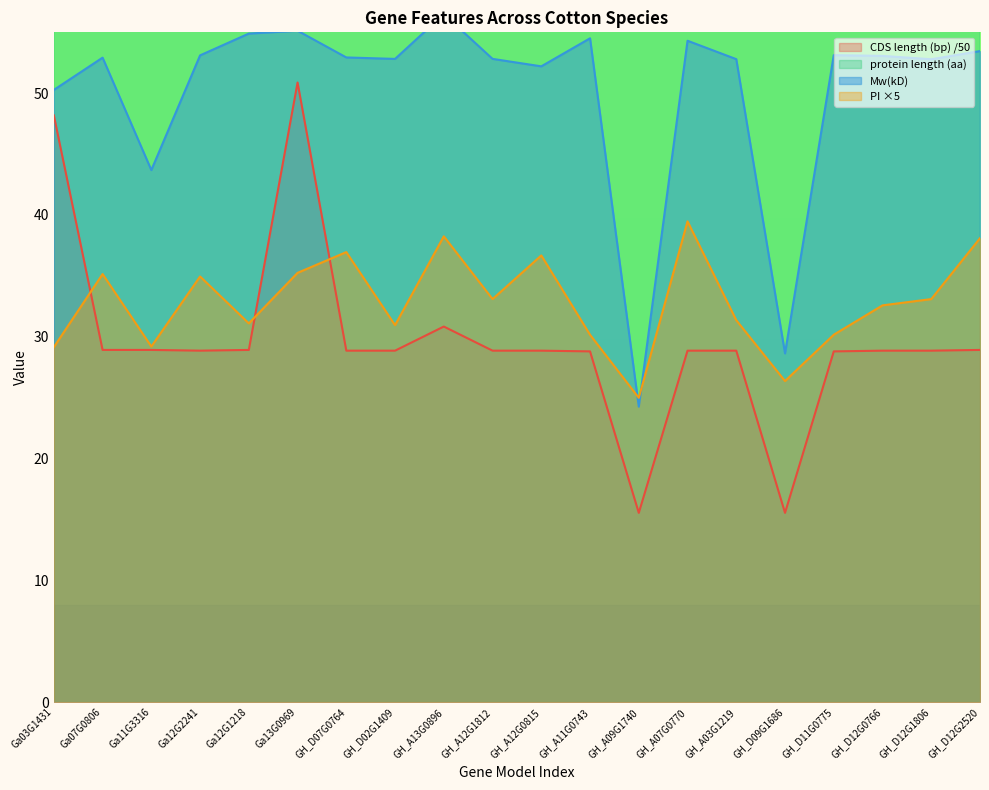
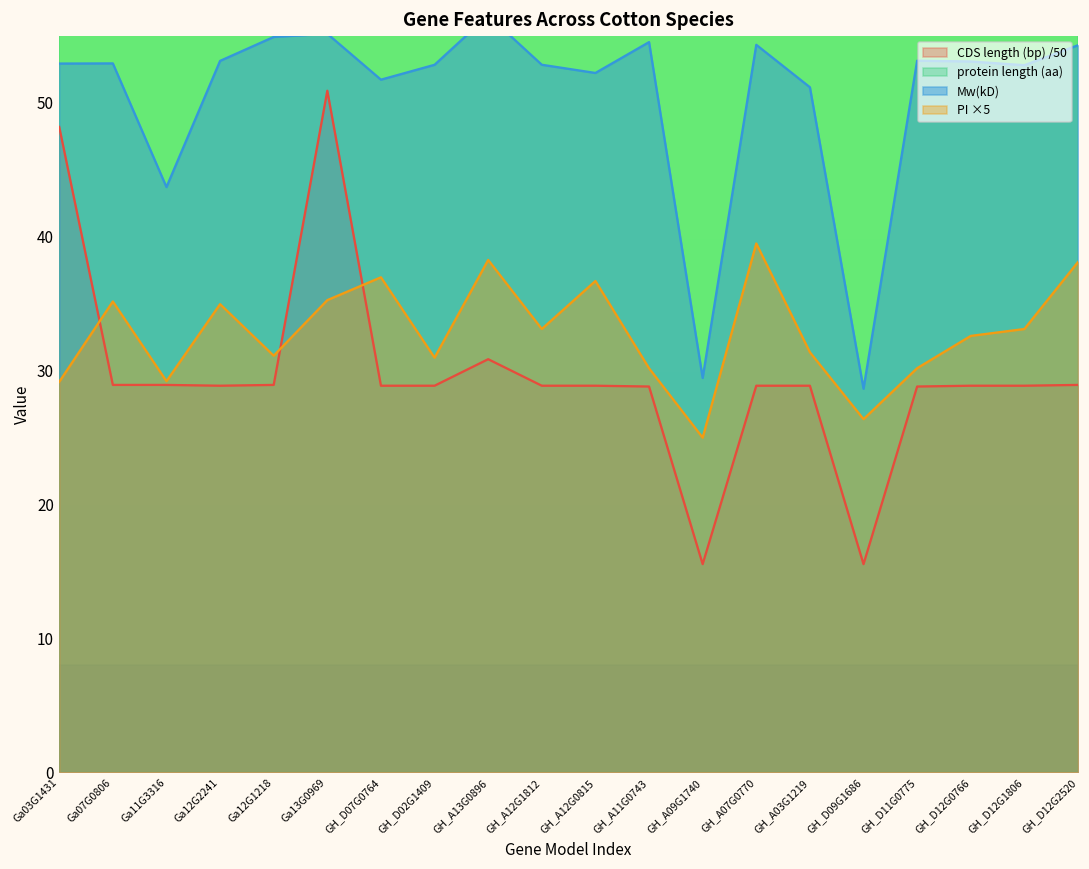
Mw(kD), Ga03G1431: 50.3 -> 52.9
Mw(kD), GH_D07G0764: 52.9 -> 51.7
Mw(kD), GH_A09G1740: 24.3 -> 29.4
Mw(kD), GH_A03G1219: 52.8 -> 51.1
Mw(kD), GH_D12G2520: 53.5 -> 54.3
